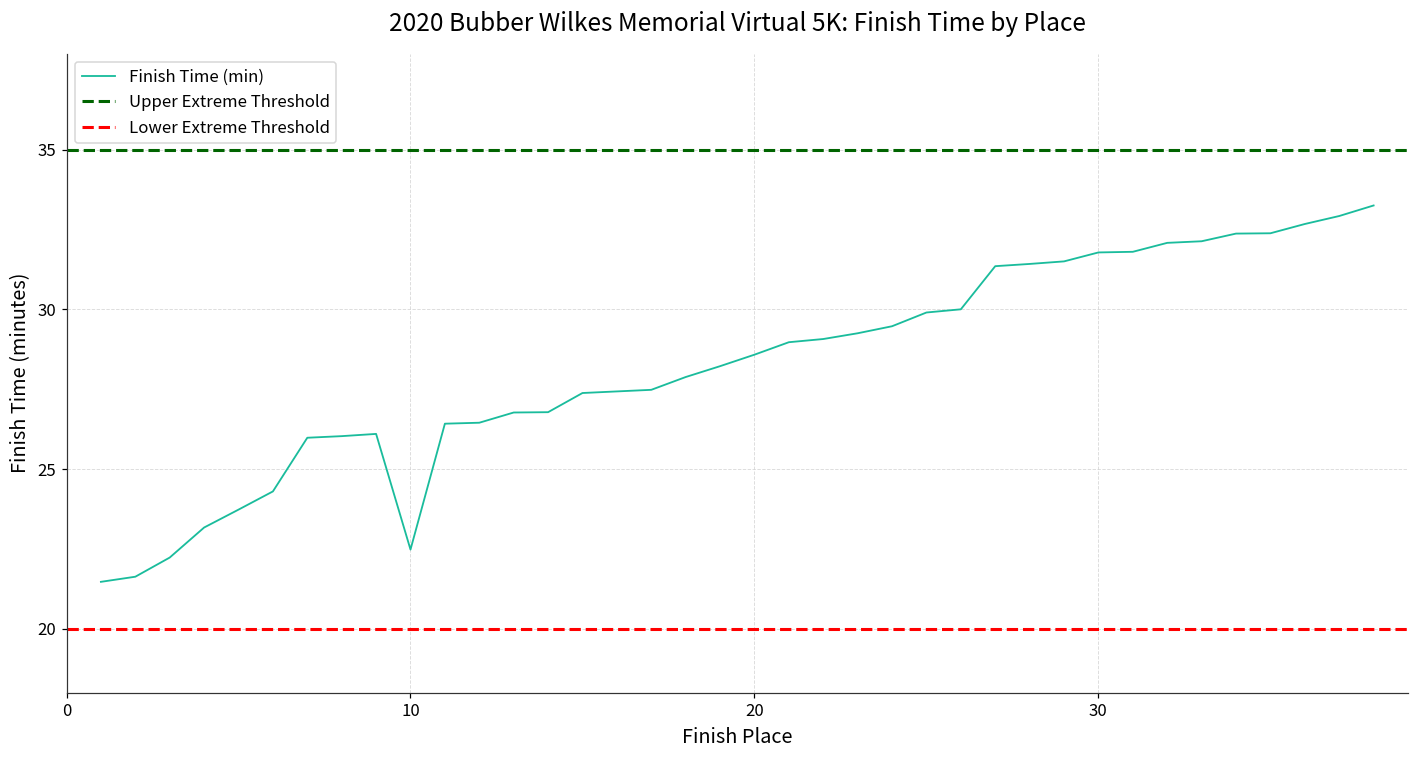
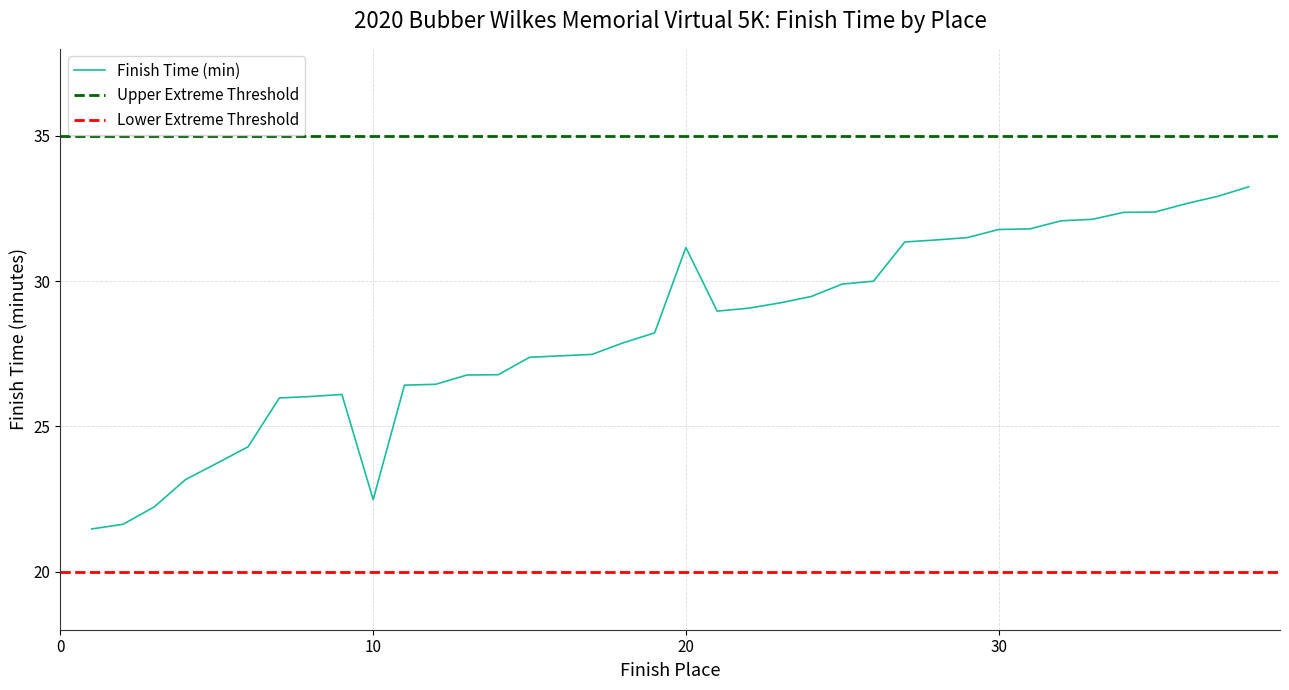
20: 28.6 -> 31.2
